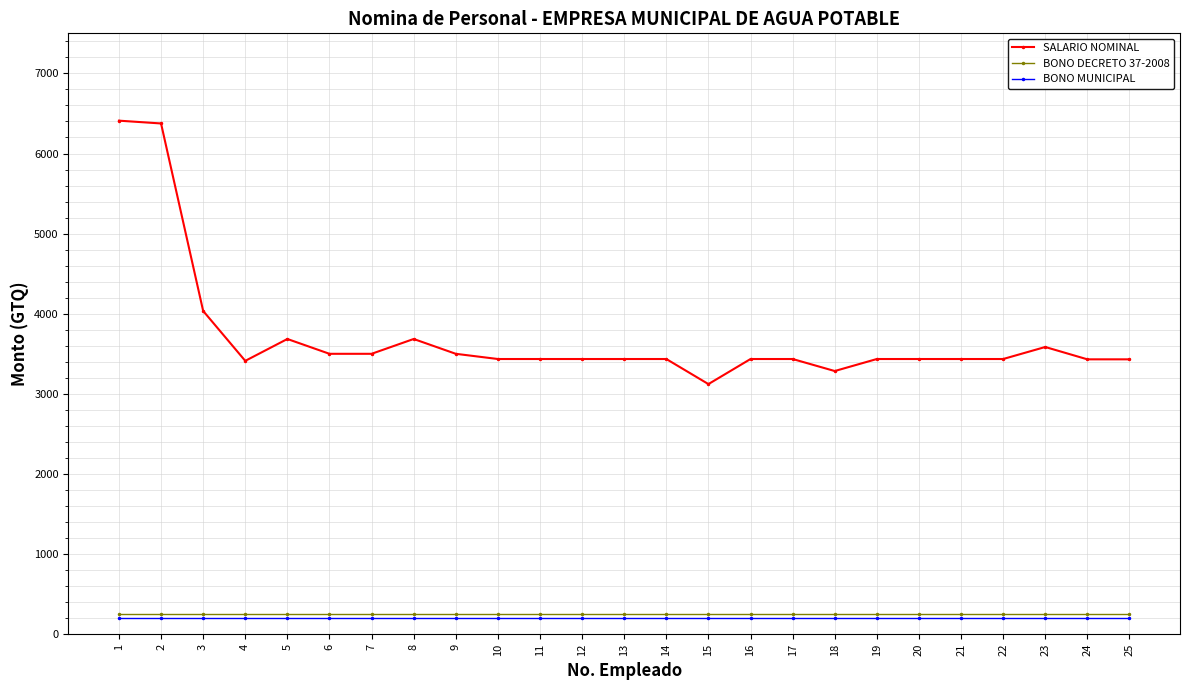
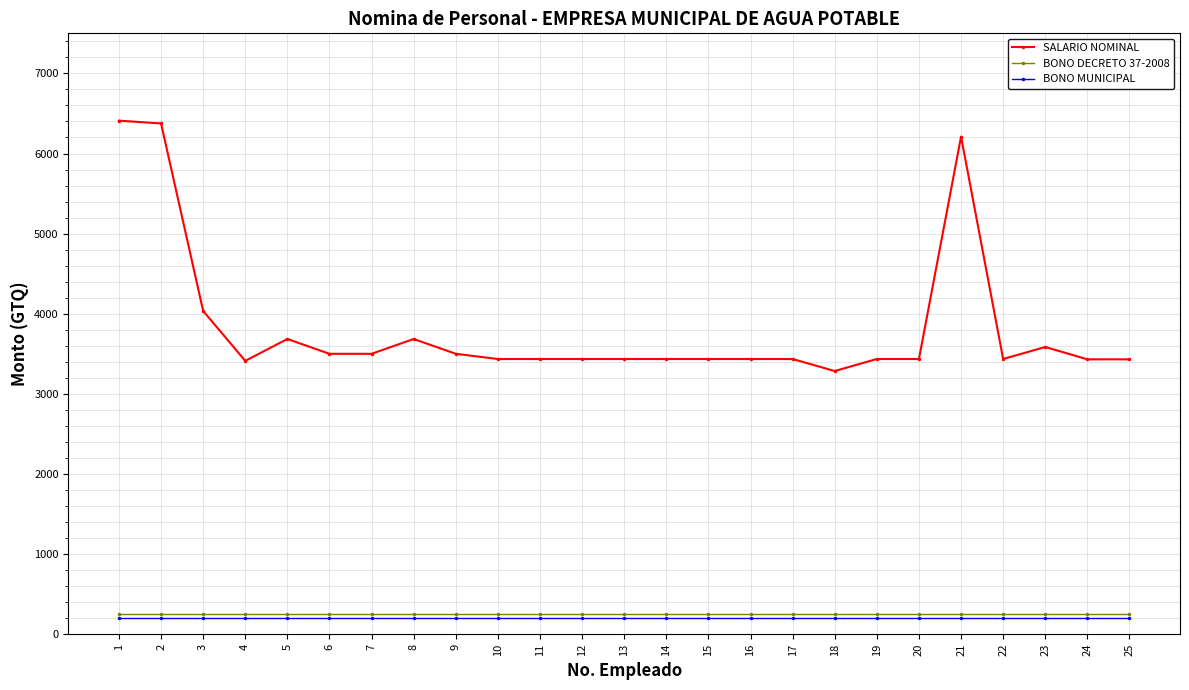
SALARIO NOMINAL, 15: 3100 -> 3400
SALARIO NOMINAL, 21: 3400 -> 6200
